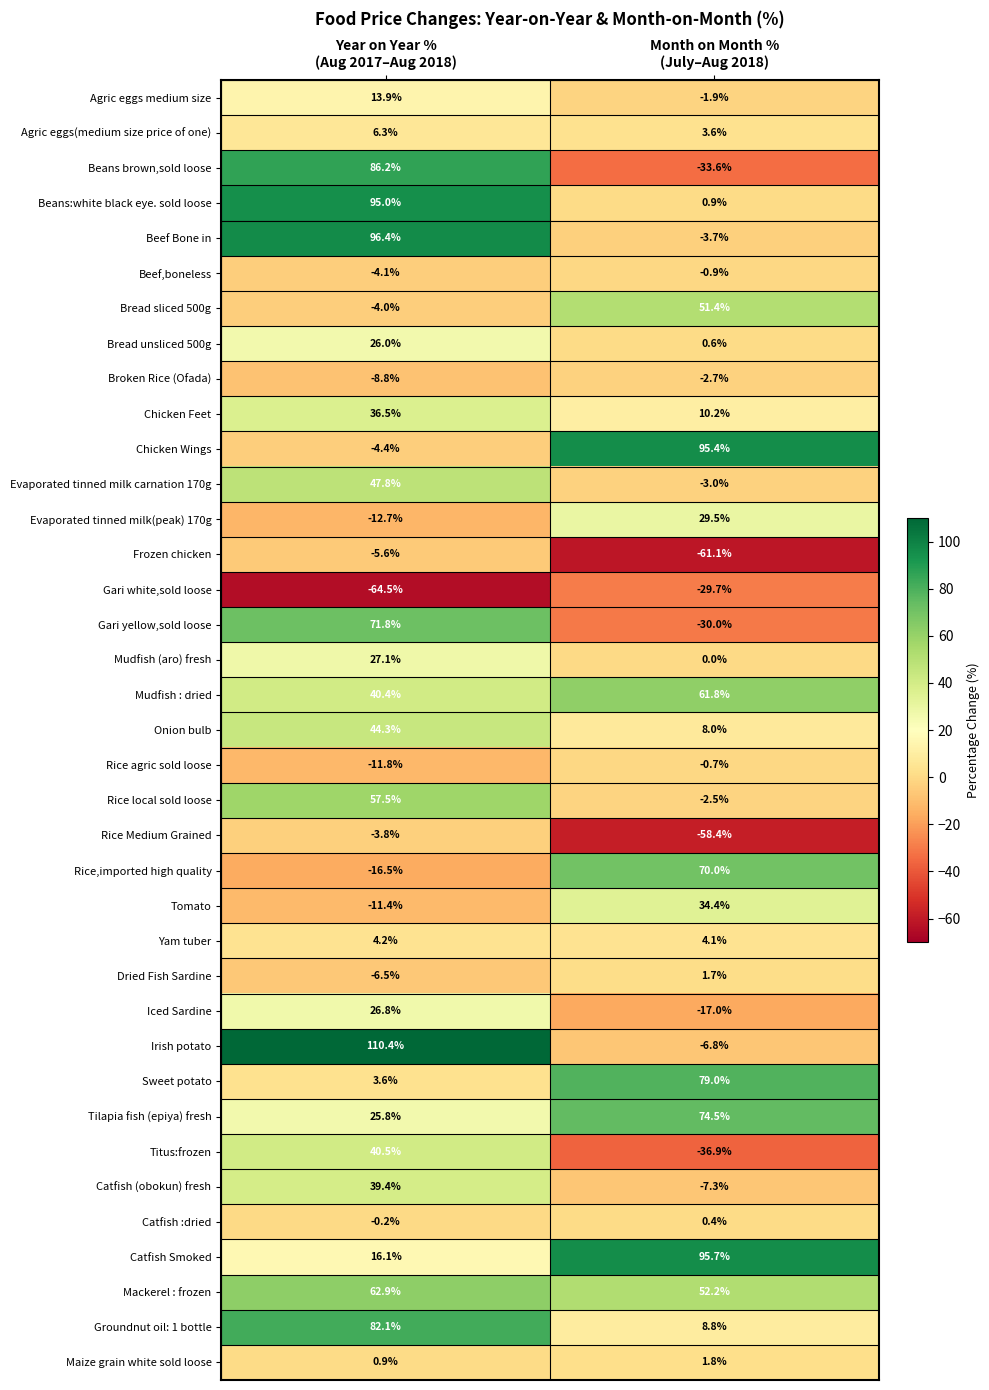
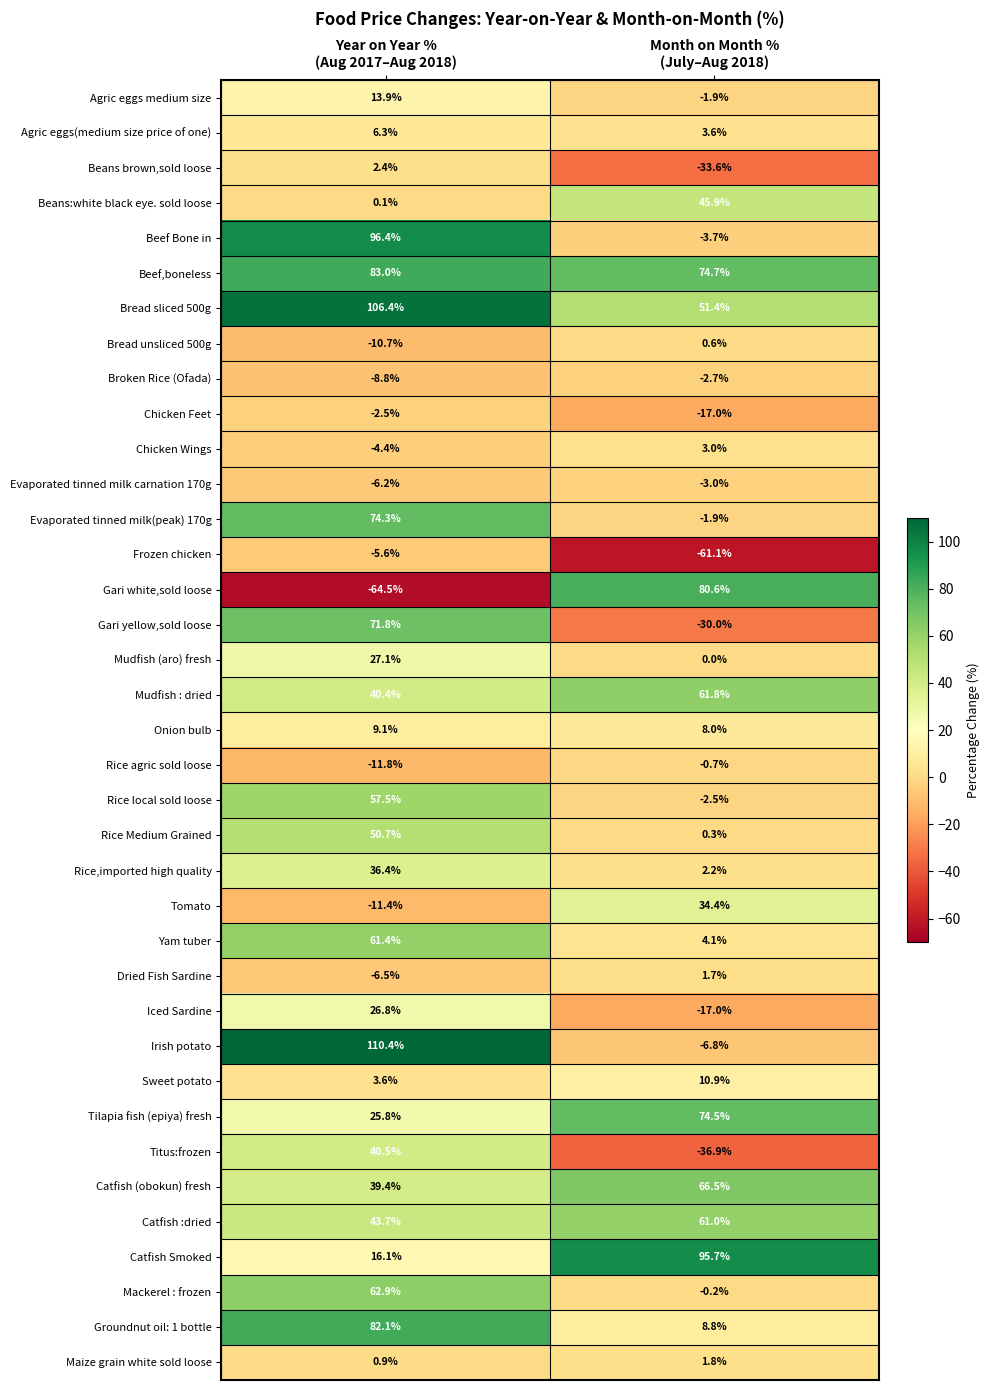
Beans brown,sold loose, Year on Year % (Aug 2017–Aug 2018): 86.2% -> 2.4%
Beans:white black eye. sold loose, Year on Year % (Aug 2017–Aug 2018): 95.0% -> 0.1%
Beans:white black eye. sold loose, Month on Month % (July–Aug 2018): 0.9% -> 45.9%
Beef,boneless, Year on Year % (Aug 2017–Aug 2018): -4.1% -> 83.0%
Beef,boneless, Month on Month % (July–Aug 2018): -0.9% -> 74.7%
Bread sliced 500g, Year on Year % (Aug 2017–Aug 2018): -4.0% -> 106.4%
Bread unsliced 500g, Year on Year % (Aug 2017–Aug 2018): 26.0% -> -10.7%
Chicken Feet, Year on Year % (Aug 2017–Aug 2018): 36.5% -> -2.5%
Chicken Feet, Month on Month % (July–Aug 2018): 10.2% -> -17.0%
Chicken Wings, Month on Month % (July–Aug 2018): 95.4% -> 3.0%
Evaporated tinned milk carnation 170g, Year on Year % (Aug 2017–Aug 2018): 47.8% -> -6.2%
Evaporated tinned milk(peak) 170g, Year on Year % (Aug 2017–Aug 2018): -12.7% -> 74.3%
Evaporated tinned milk(peak) 170g, Month on Month % (July–Aug 2018): 29.5% -> -1.9%
Gari white,sold loose, Month on Month % (July–Aug 2018): -29.7% -> 80.6%
Onion bulb, Year on Year % (Aug 2017–Aug 2018): 44.3% -> 9.1%
Rice Medium Grained, Year on Year % (Aug 2017–Aug 2018): -3.8% -> 50.7%
Rice Medium Grained, Month on Month % (July–Aug 2018): -58.4% -> 0.3%
Rice,imported high quality, Year on Year % (Aug 2017–Aug 2018): -16.5% -> 36.4%
Rice,imported high quality, Month on Month % (July–Aug 2018): 70.0% -> 2.2%
Yam tuber, Year on Year % (Aug 2017–Aug 2018): 4.2% -> 61.4%
Sweet potato, Month on Month % (July–Aug 2018): 79.0% -> 10.9%
Catfish (obokun) fresh, Month on Month % (July–Aug 2018): -7.3% -> 66.5%
Catfish :dried, Year on Year % (Aug 2017–Aug 2018): -0.2% -> 43.7%
Catfish :dried, Month on Month % (July–Aug 2018): 0.4% -> 61.0%
Mackerel : frozen, Month on Month % (July–Aug 2018): 52.2% -> -0.2%
